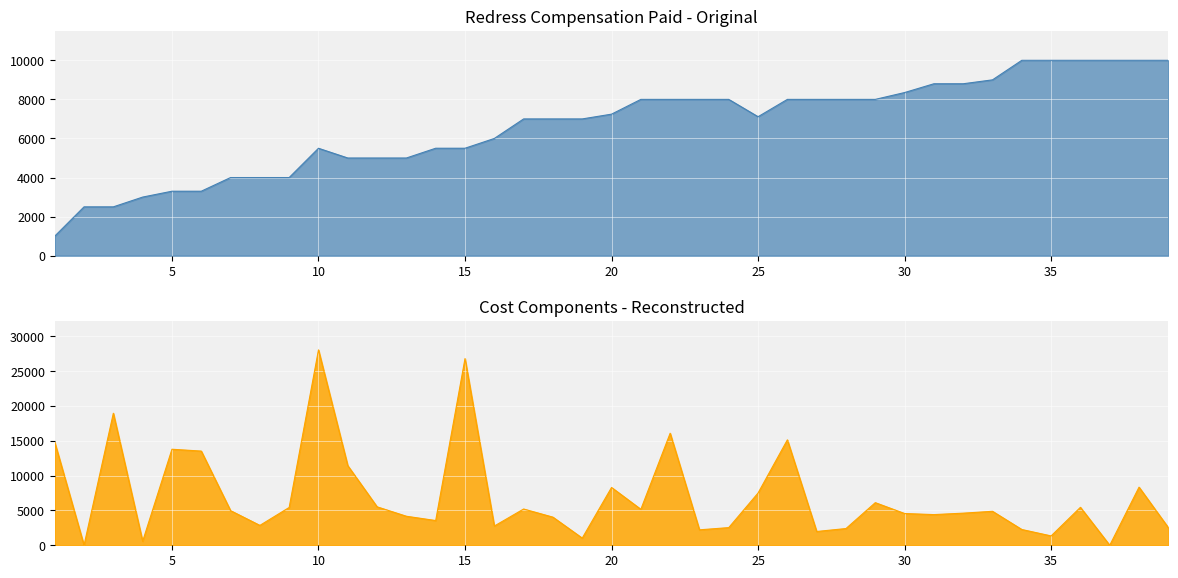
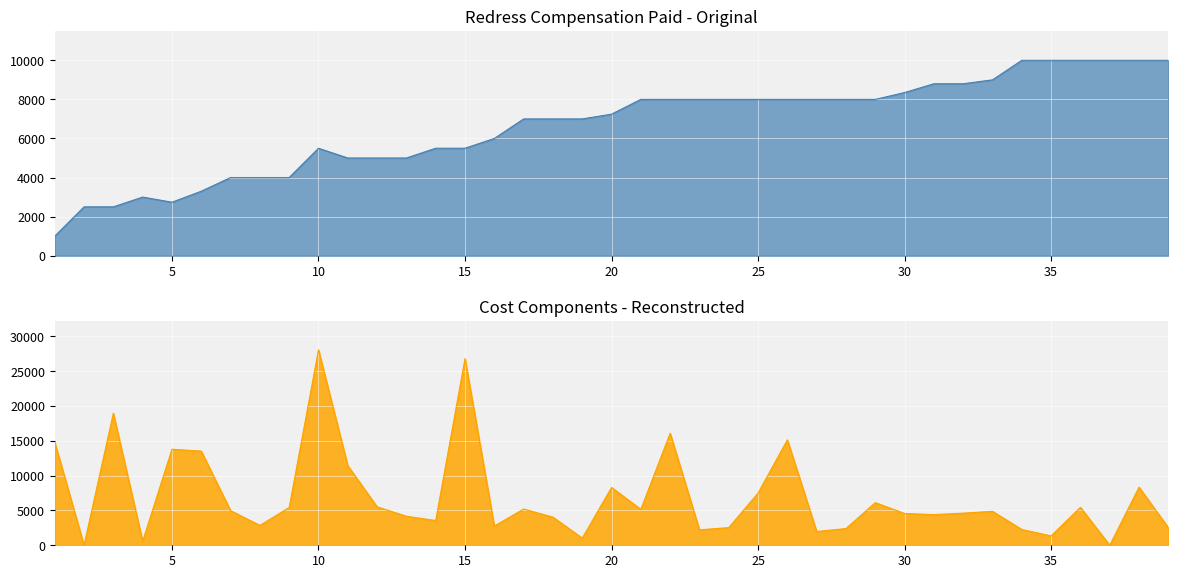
Redress Compensation Paid - Original, 5: 3300 -> 2700
Redress Compensation Paid - Original, 25: 7100 -> 8000
